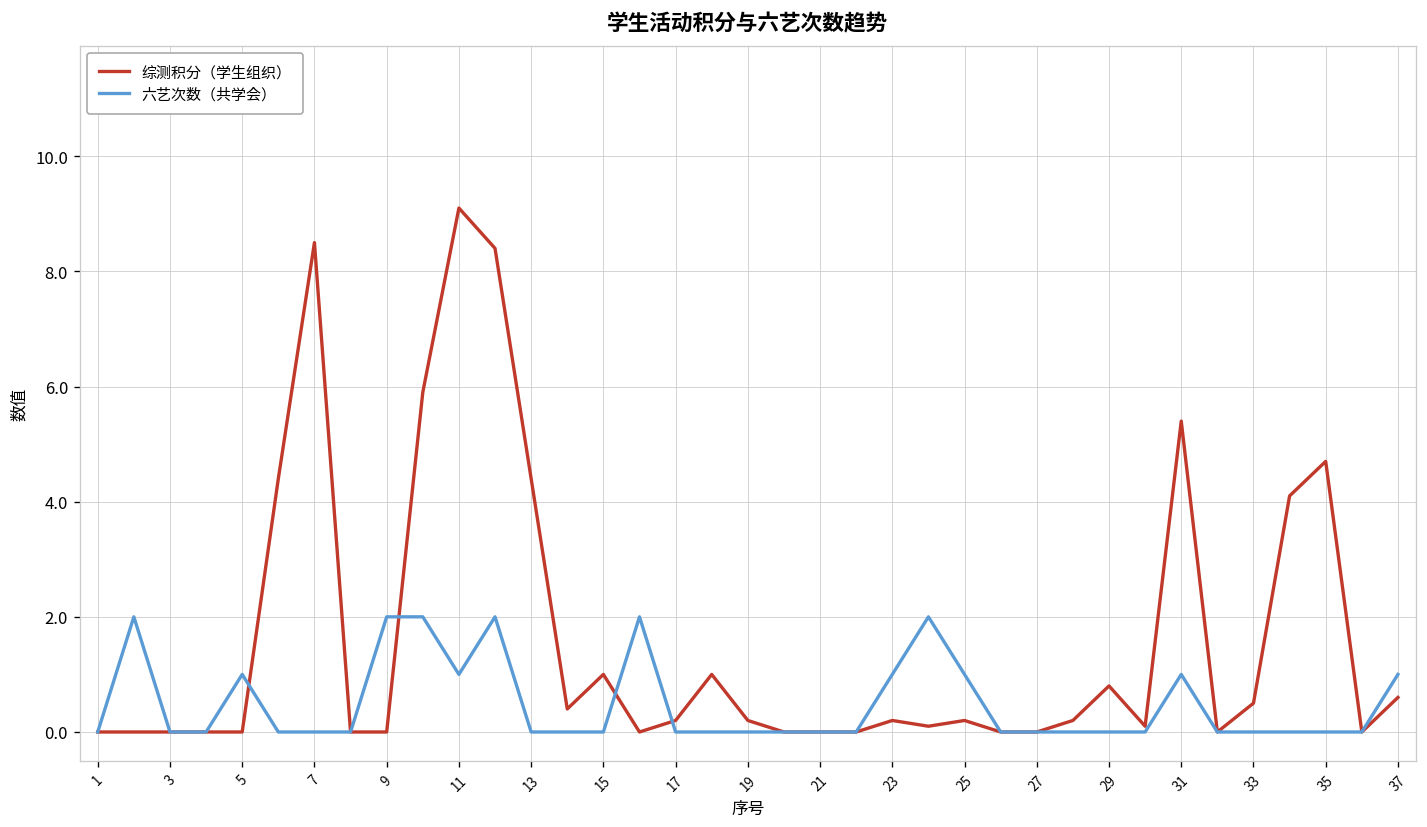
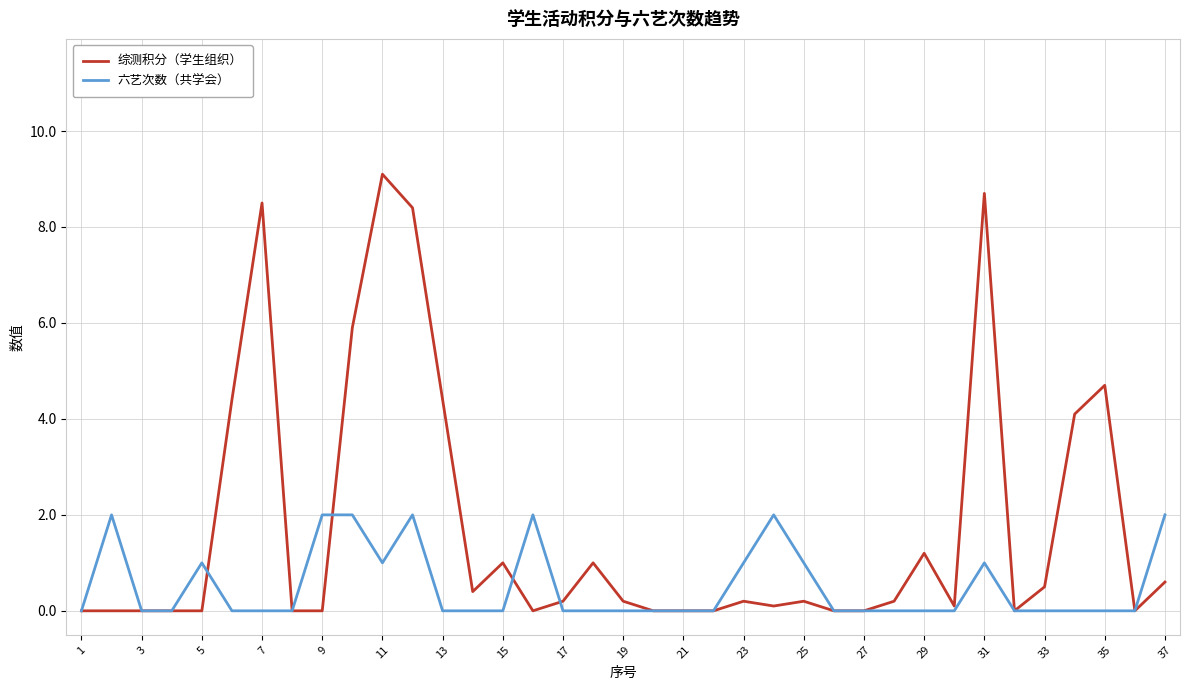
综测积分（学生组织）, 29: 0.8 -> 1.2
综测积分（学生组织）, 31: 5.4 -> 8.7
六艺次数（共学会）, 37: 1 -> 2
